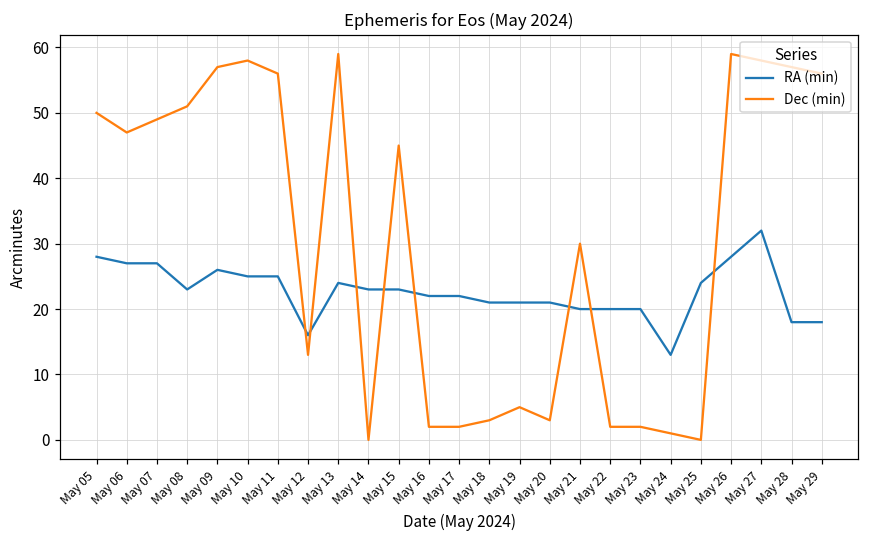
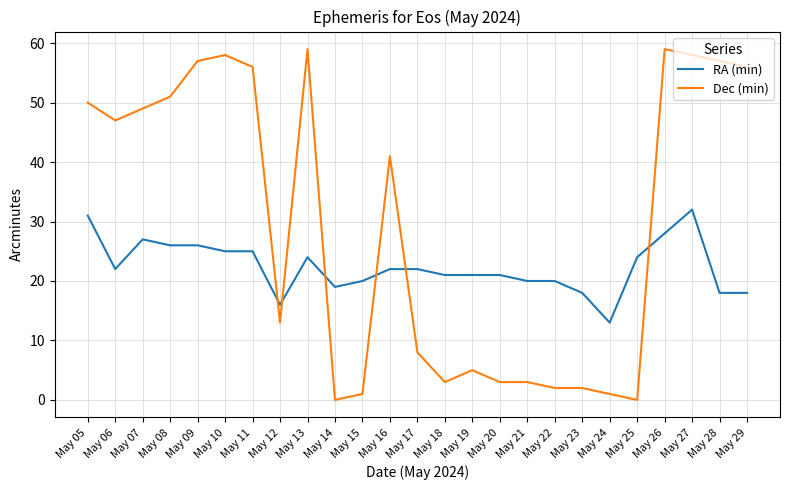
RA (min), May 05: 28 -> 31
RA (min), May 06: 27 -> 22
RA (min), May 08: 23 -> 26
RA (min), May 14: 23 -> 19
RA (min), May 15: 23 -> 20
Dec (min), May 15: 45 -> 1
Dec (min), May 16: 2 -> 41
Dec (min), May 17: 2 -> 8
Dec (min), May 21: 30 -> 3
RA (min), May 23: 20 -> 18
